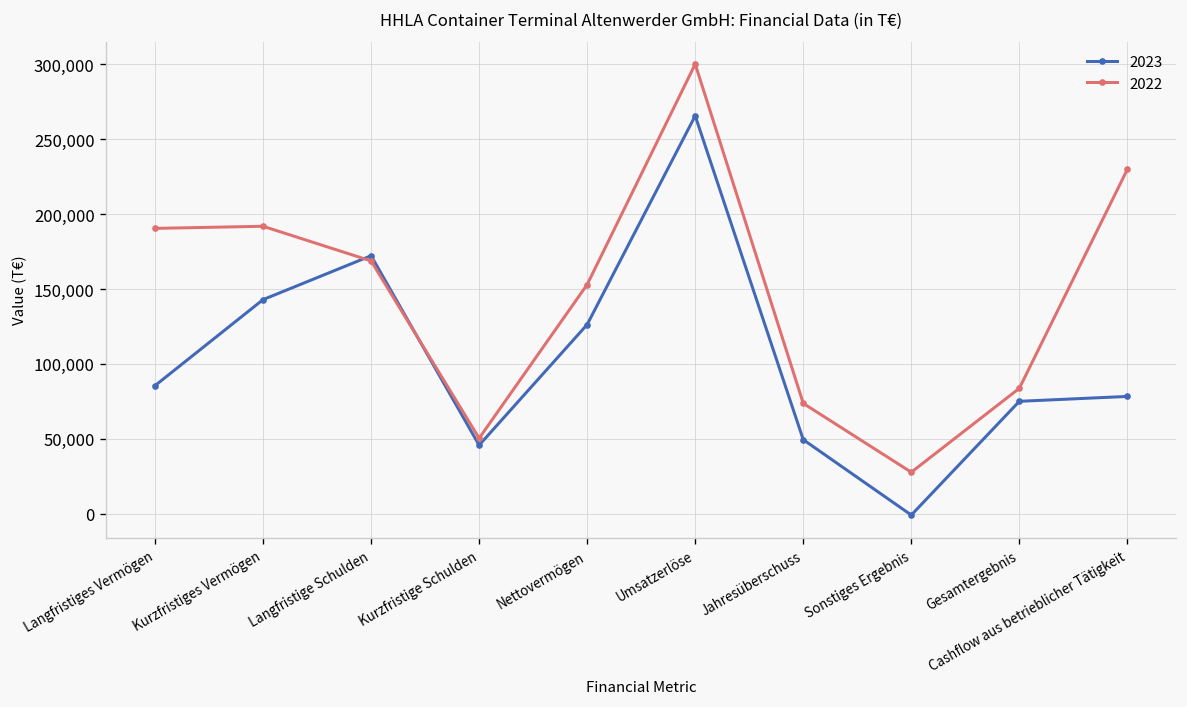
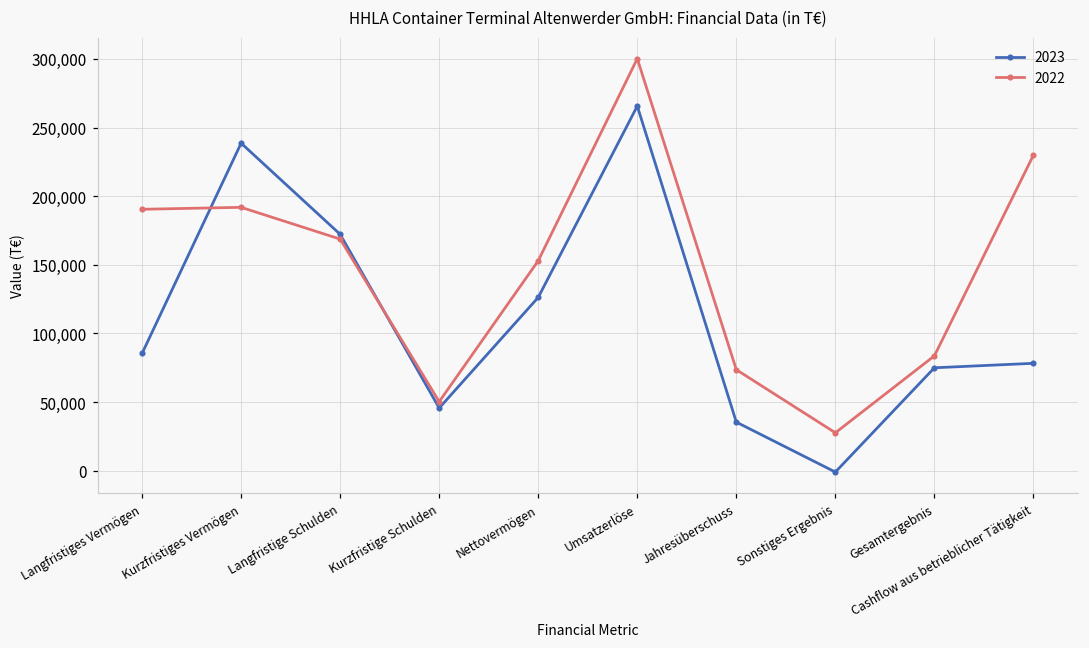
2023, Kurzfristiges Vermögen: 143,000 -> 239,000
2023, Jahresüberschuss: 49,000 -> 35,000
